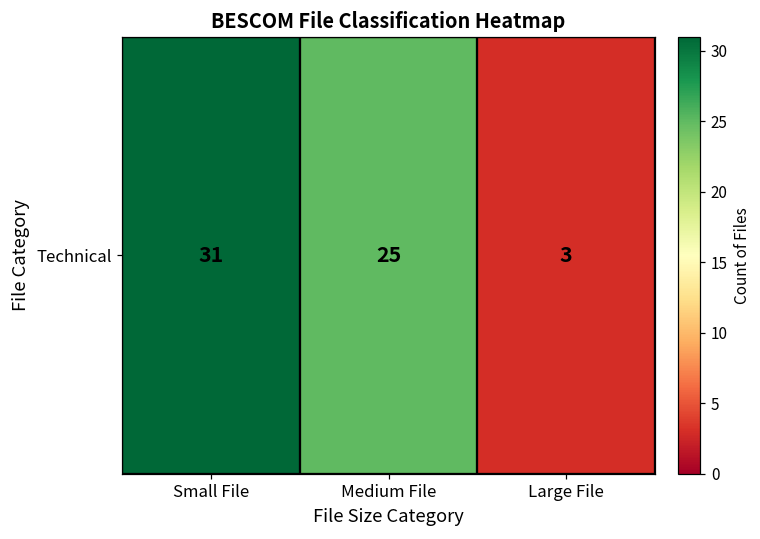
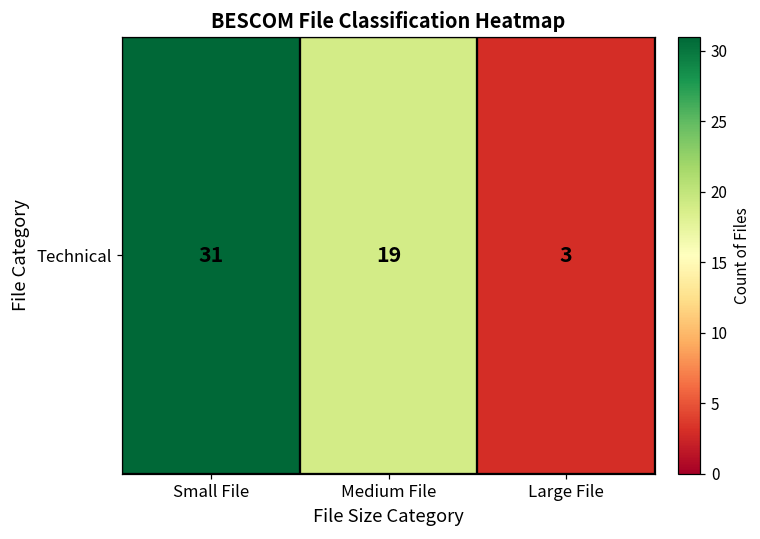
Technical, Medium File: 25 -> 19
